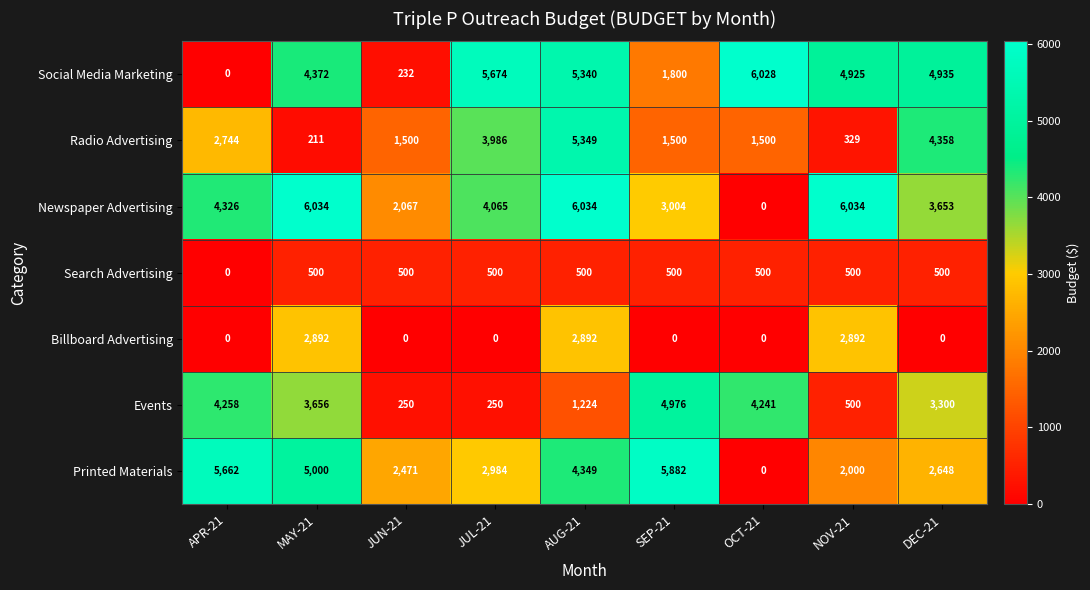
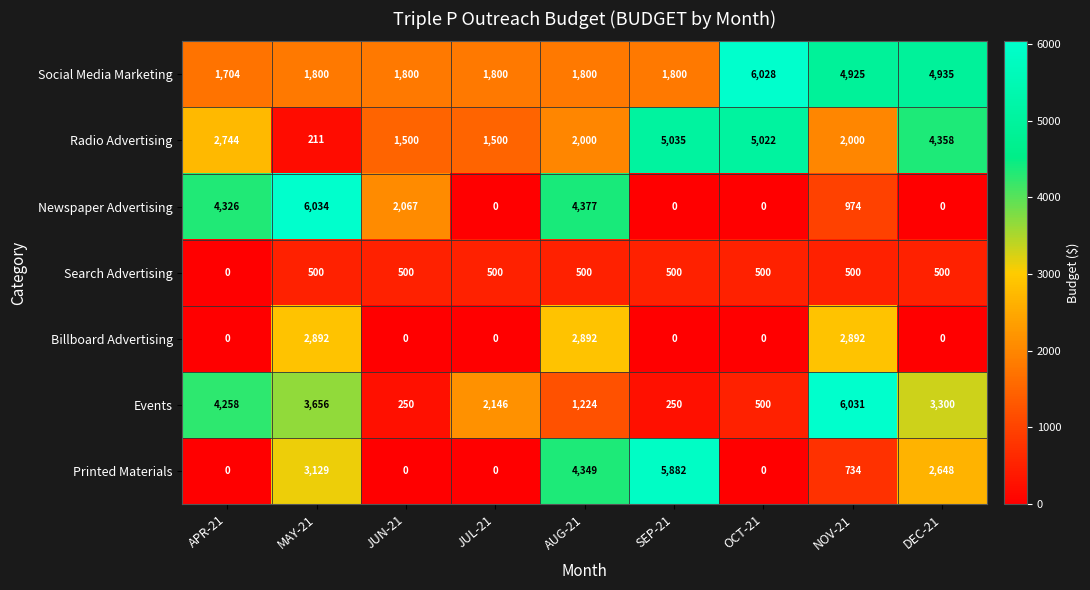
Social Media Marketing, APR-21: 0 -> 1,704
Social Media Marketing, MAY-21: 4,372 -> 1,800
Social Media Marketing, JUN-21: 232 -> 1,800
Social Media Marketing, JUL-21: 5,674 -> 1,800
Social Media Marketing, AUG-21: 5,340 -> 1,800
Radio Advertising, JUL-21: 3,986 -> 1,500
Radio Advertising, AUG-21: 5,349 -> 2,000
Radio Advertising, SEP-21: 1,500 -> 5,035
Radio Advertising, OCT-21: 1,500 -> 5,022
Radio Advertising, NOV-21: 329 -> 2,000
Newspaper Advertising, JUL-21: 4,065 -> 0
Newspaper Advertising, AUG-21: 6,034 -> 4,377
Newspaper Advertising, SEP-21: 3,004 -> 0
Newspaper Advertising, NOV-21: 6,034 -> 974
Newspaper Advertising, DEC-21: 3,653 -> 0
Events, JUL-21: 250 -> 2,146
Events, SEP-21: 4,976 -> 250
Events, OCT-21: 4,241 -> 500
Events, NOV-21: 500 -> 6,031
Printed Materials, APR-21: 5,662 -> 0
Printed Materials, MAY-21: 5,000 -> 3,129
Printed Materials, JUN-21: 2,471 -> 0
Printed Materials, JUL-21: 2,984 -> 0
Printed Materials, NOV-21: 2,000 -> 734
